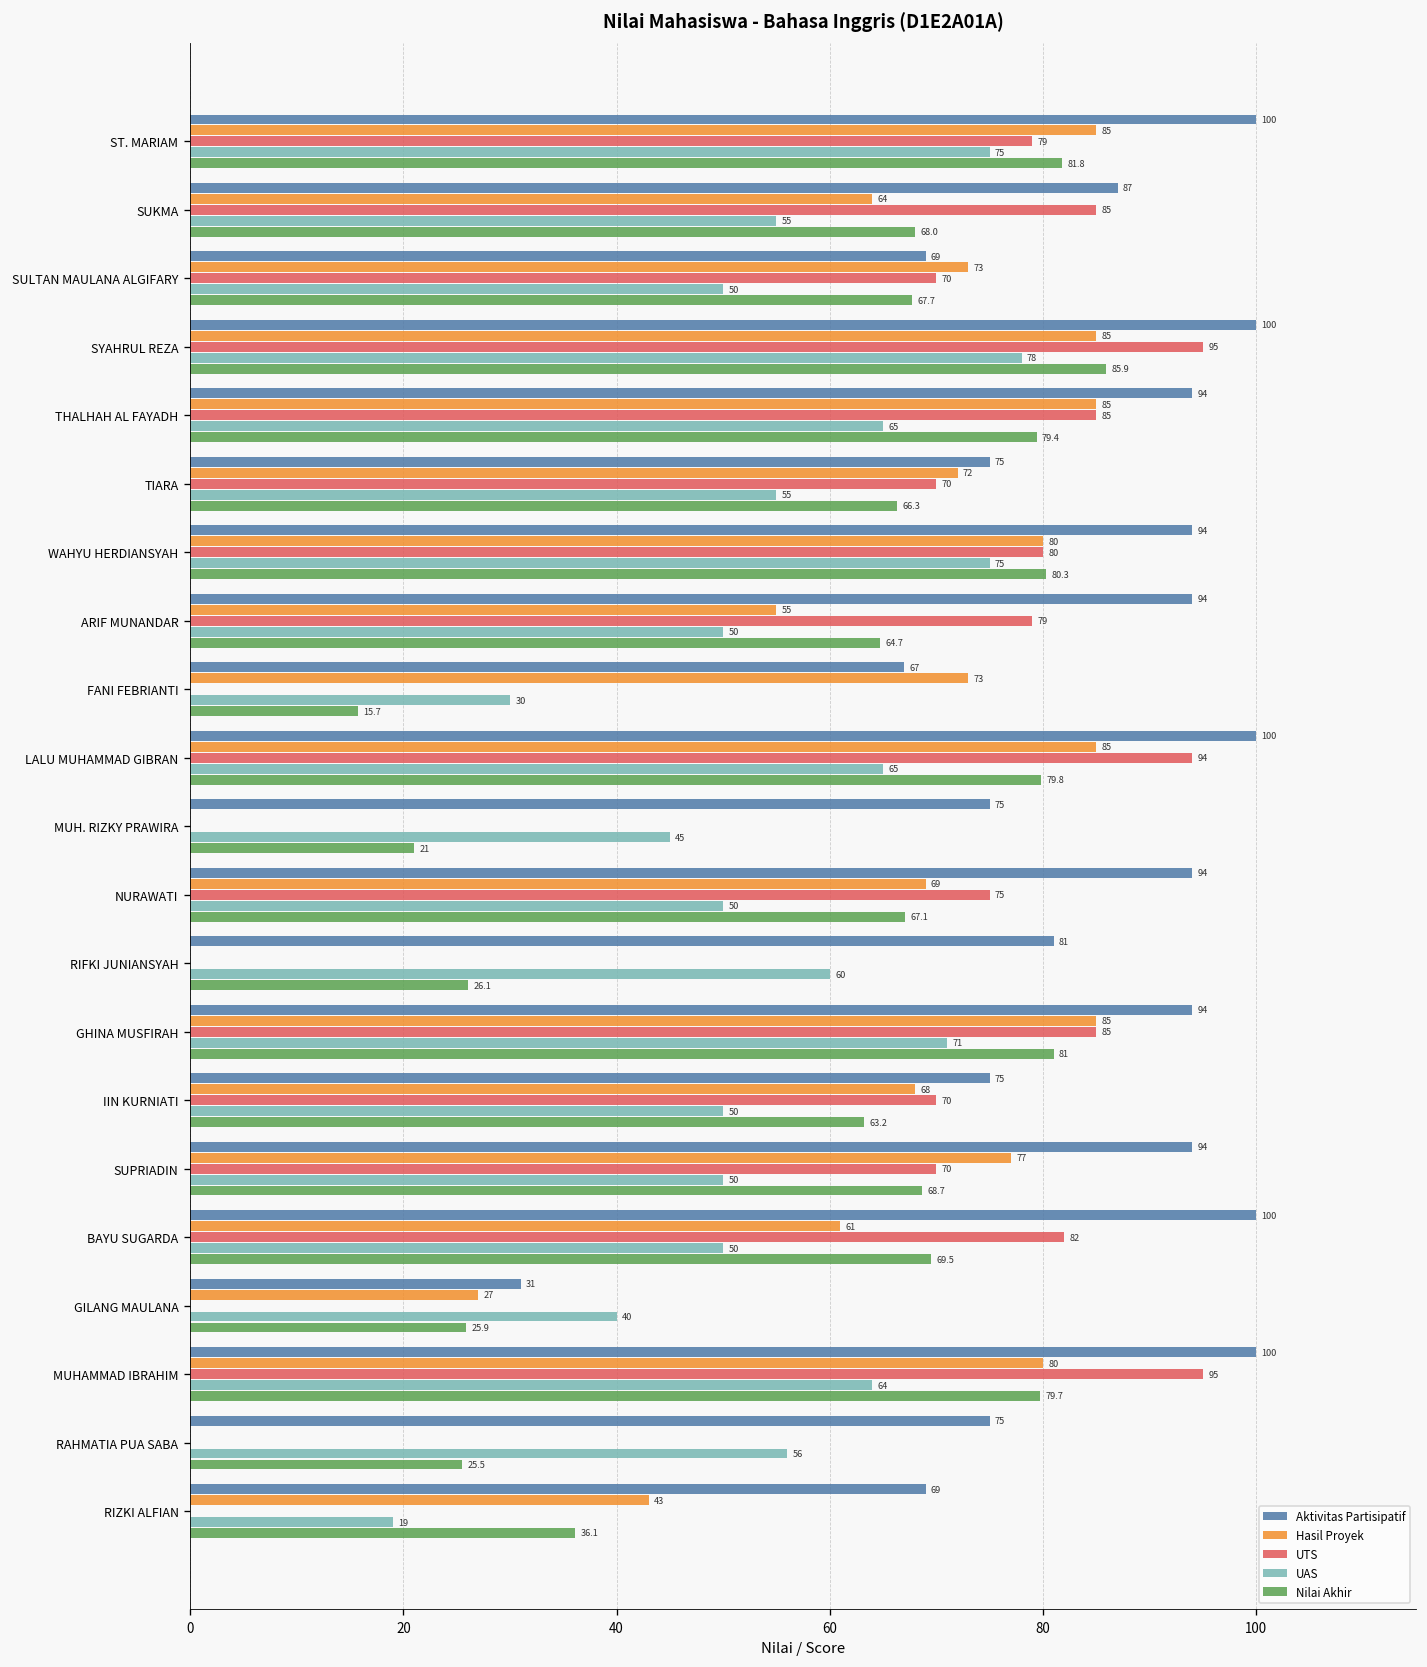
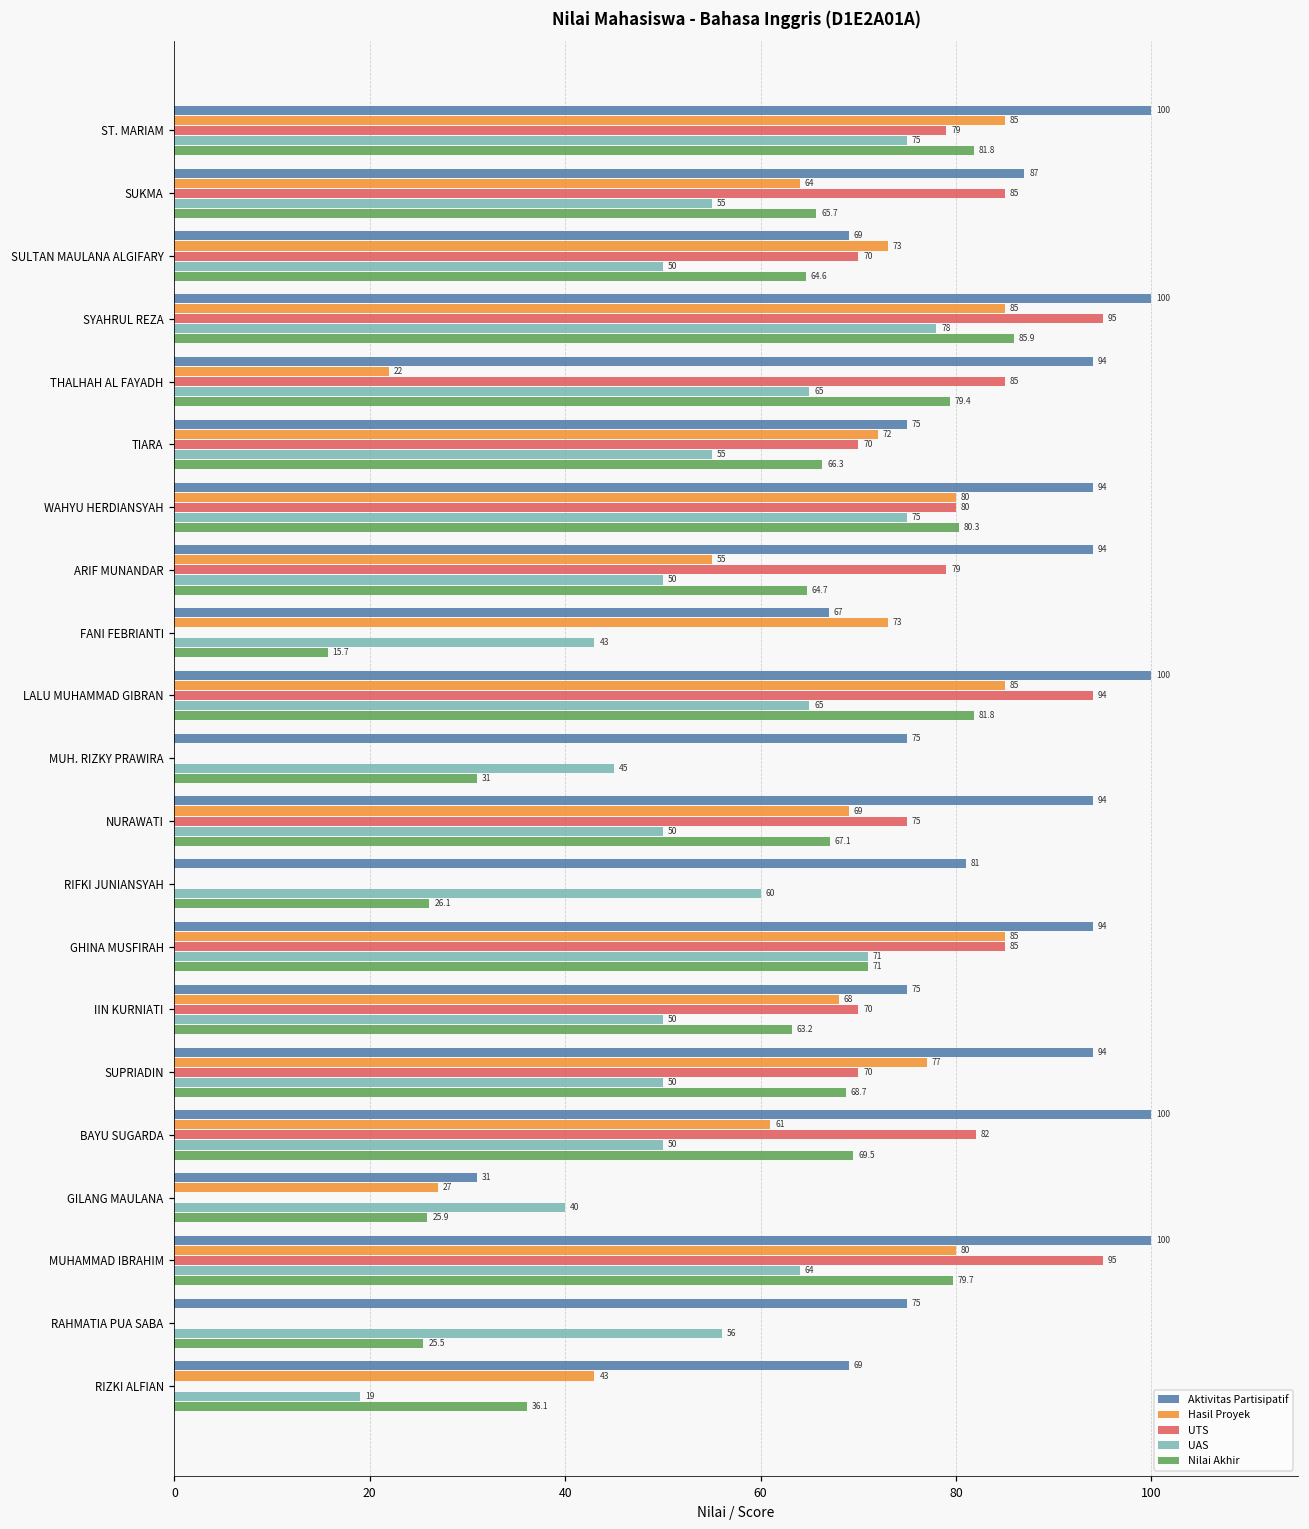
Nilai Akhir, SUKMA: 68.0 -> 65.7
Nilai Akhir, SULTAN MAULANA ALGIFARY: 67.7 -> 64.6
Hasil Proyek, THALHAH AL FAYADH: 85 -> 22
UAS, FANI FEBRIANTI: 30 -> 43
Nilai Akhir, LALU MUHAMMAD GIBRAN: 79.8 -> 81.8
Nilai Akhir, MUH. RIZKY PRAWIRA: 21 -> 31
Nilai Akhir, GHINA MUSFIRAH: 81 -> 71
